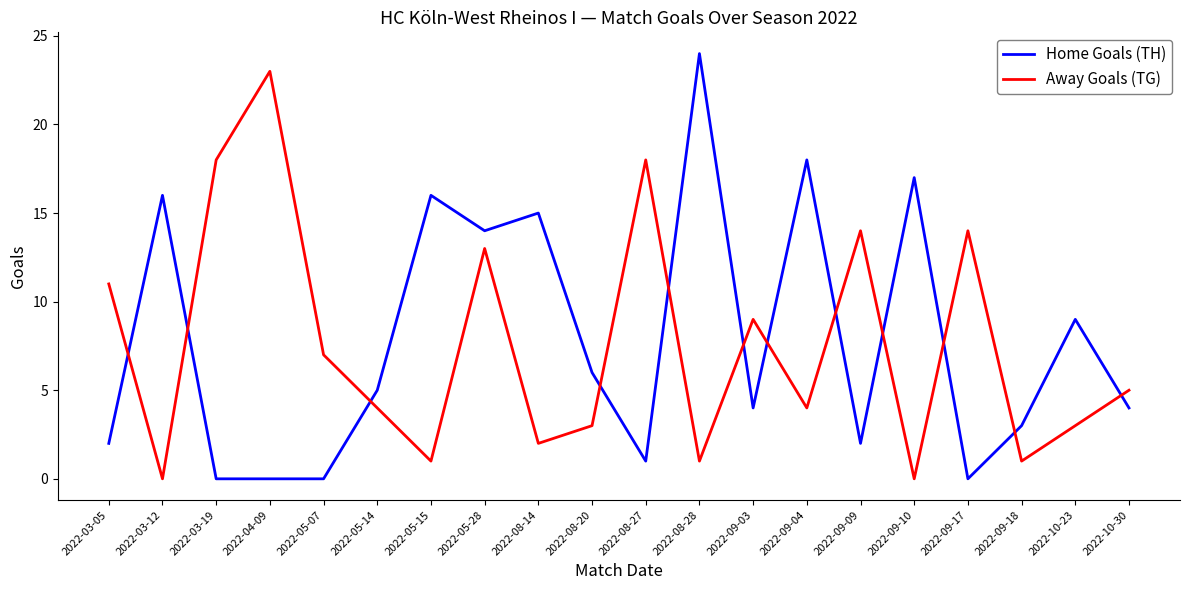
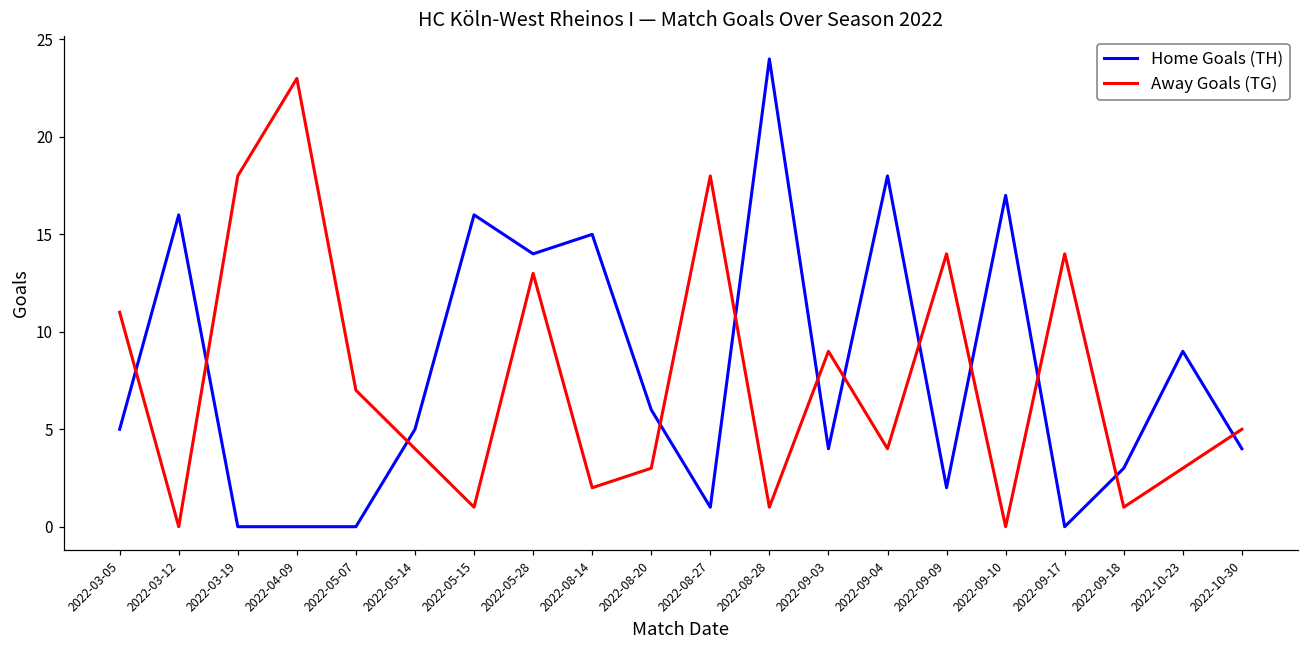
Home Goals (TH), 2022-03-05: 2 -> 5
